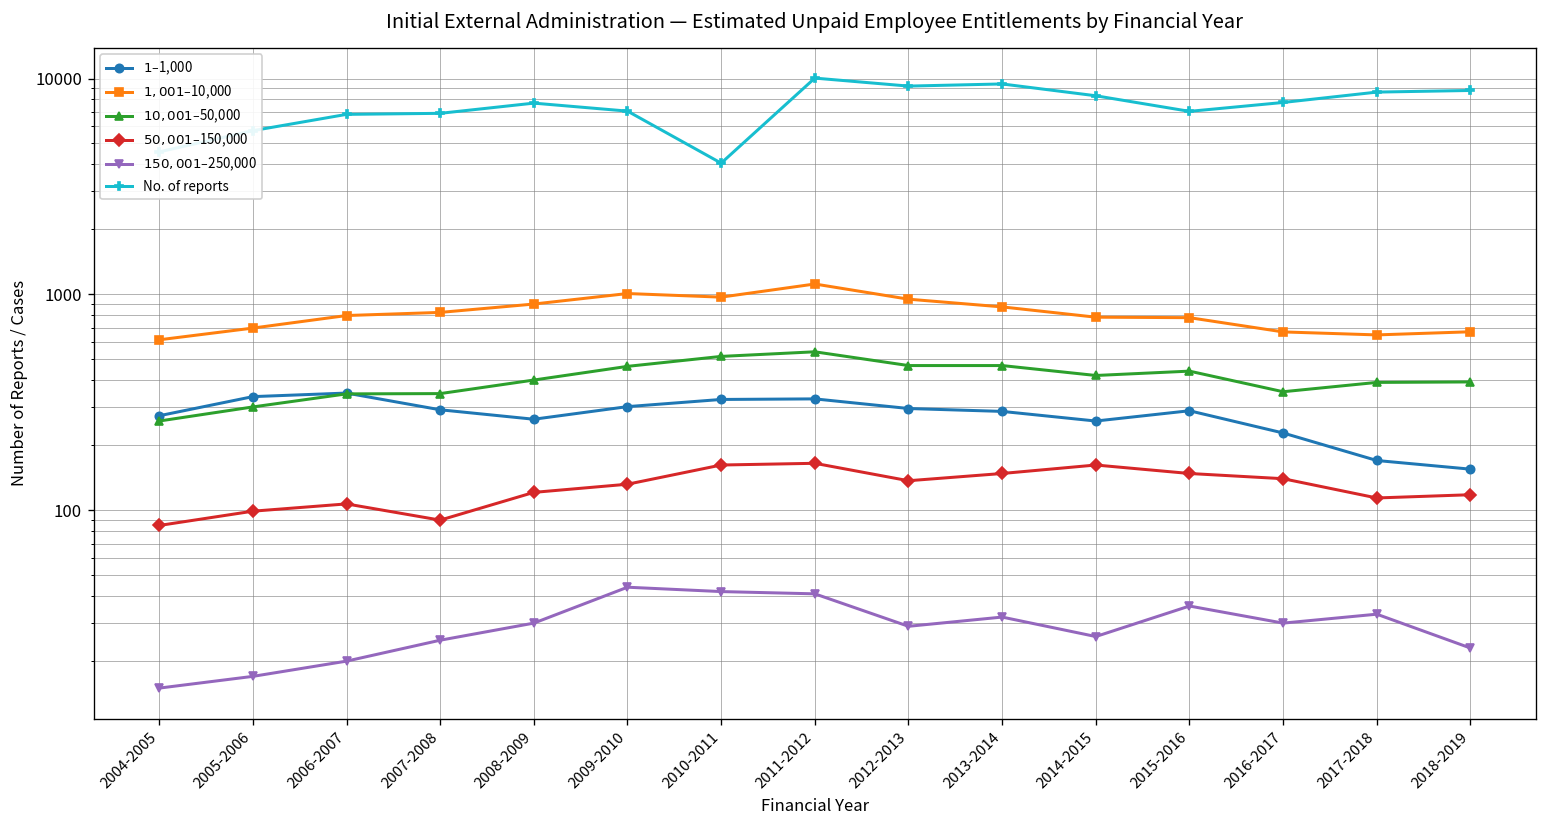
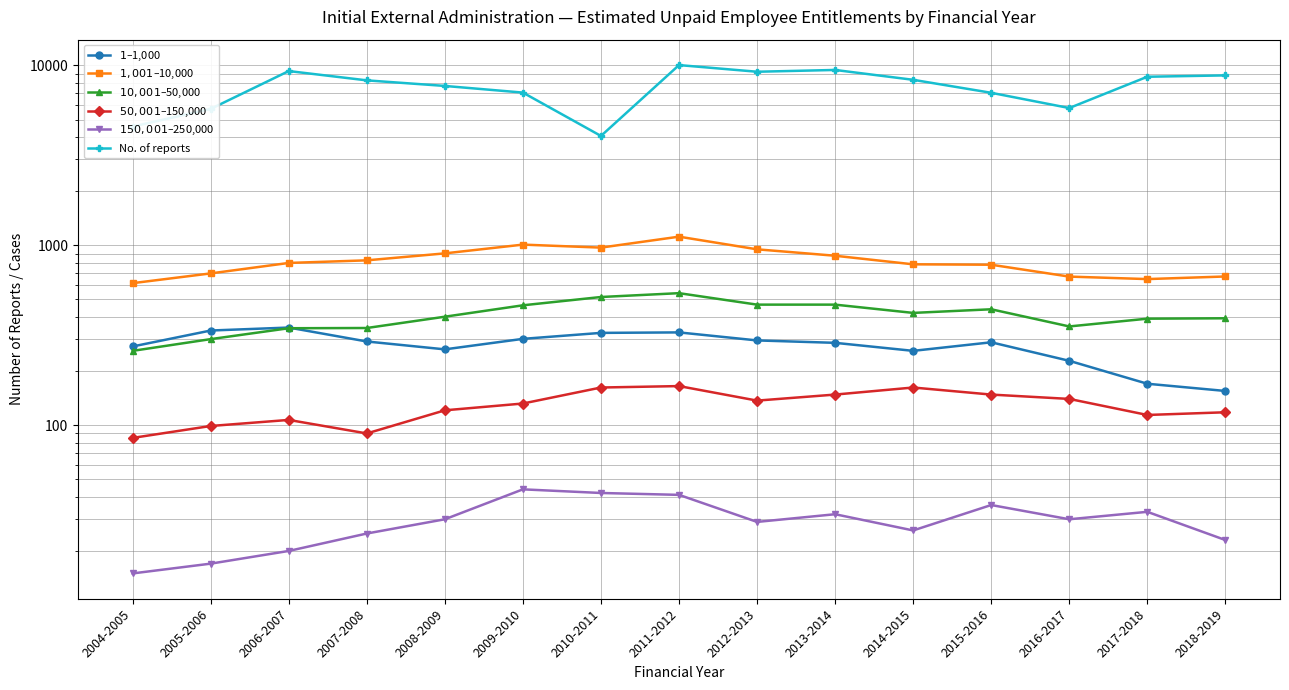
No. of reports, 2006-2007: 6800 -> 9000
No. of reports, 2007-2008: 6900 -> 8000
No. of reports, 2016-2017: 7700 -> 5800
